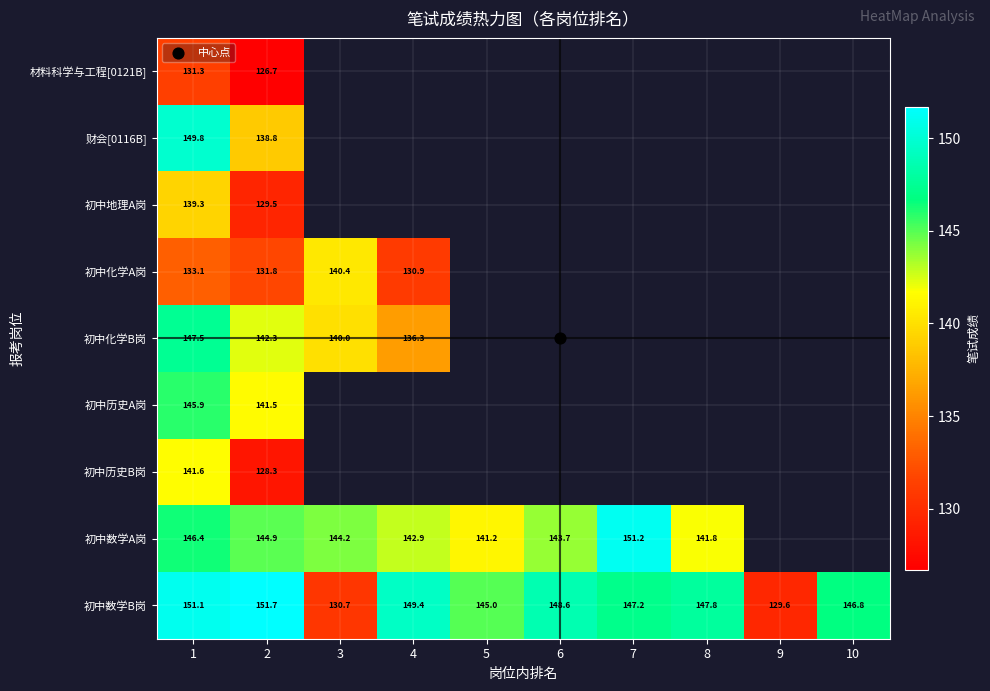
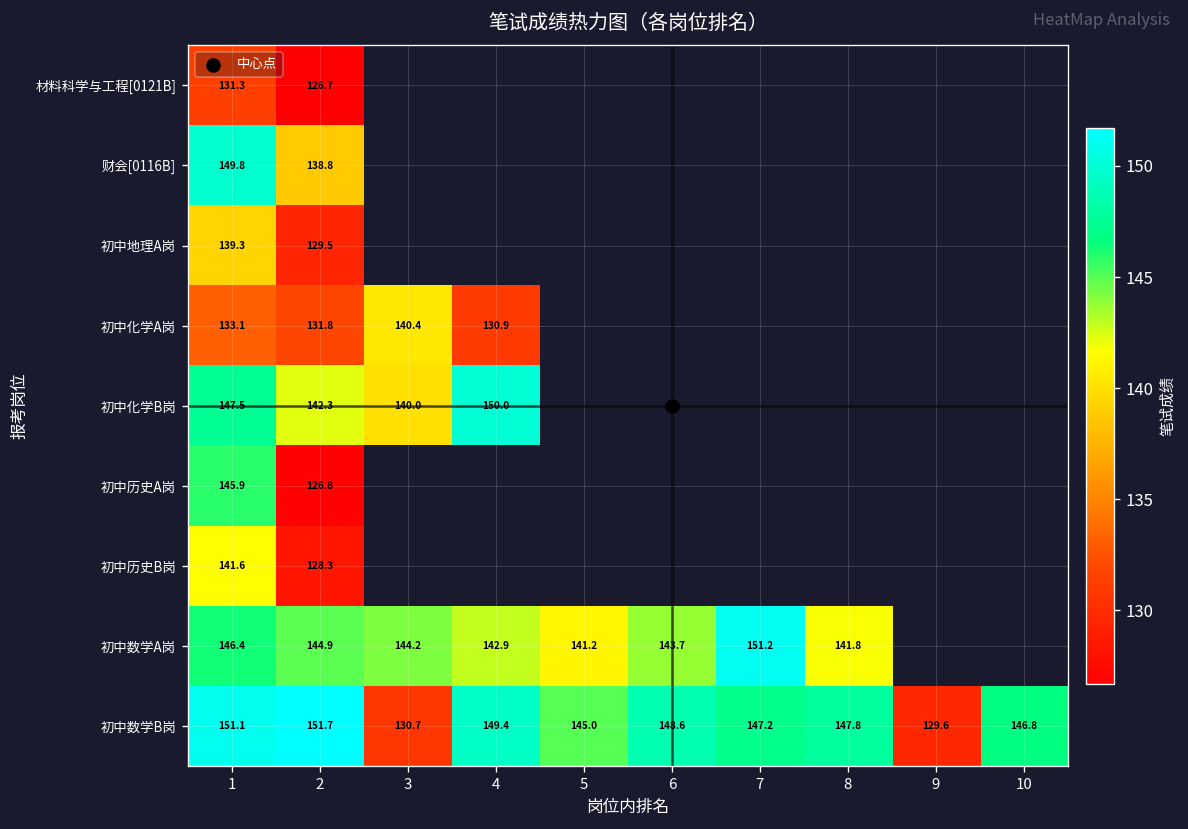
初中化学B岗, 4: 136.3 -> 150.0
初中历史A岗, 2: 141.5 -> 126.8
